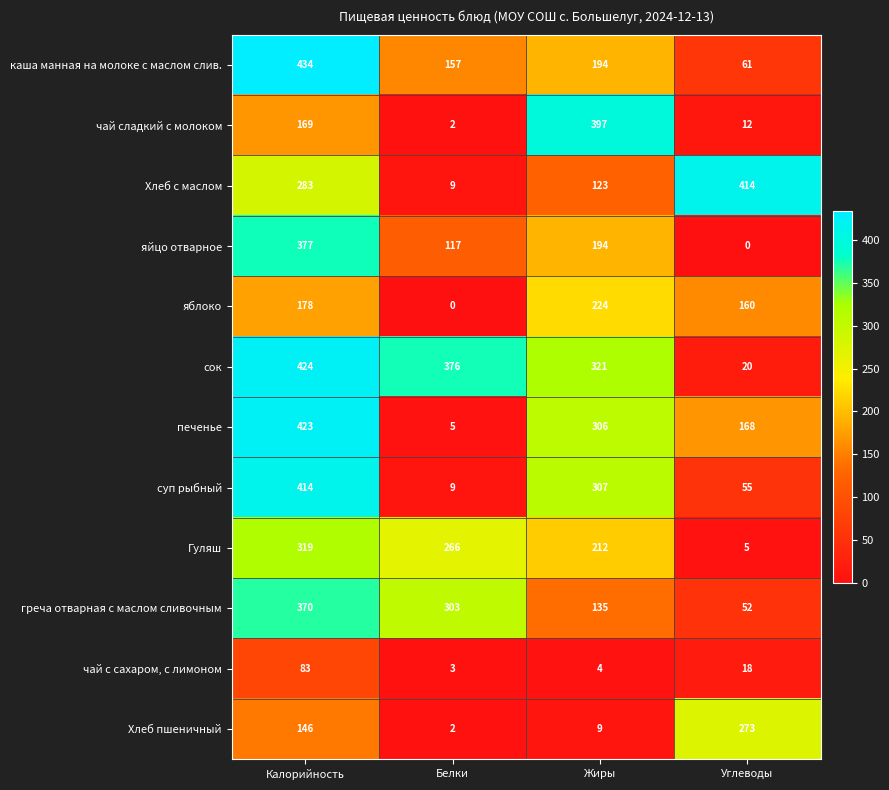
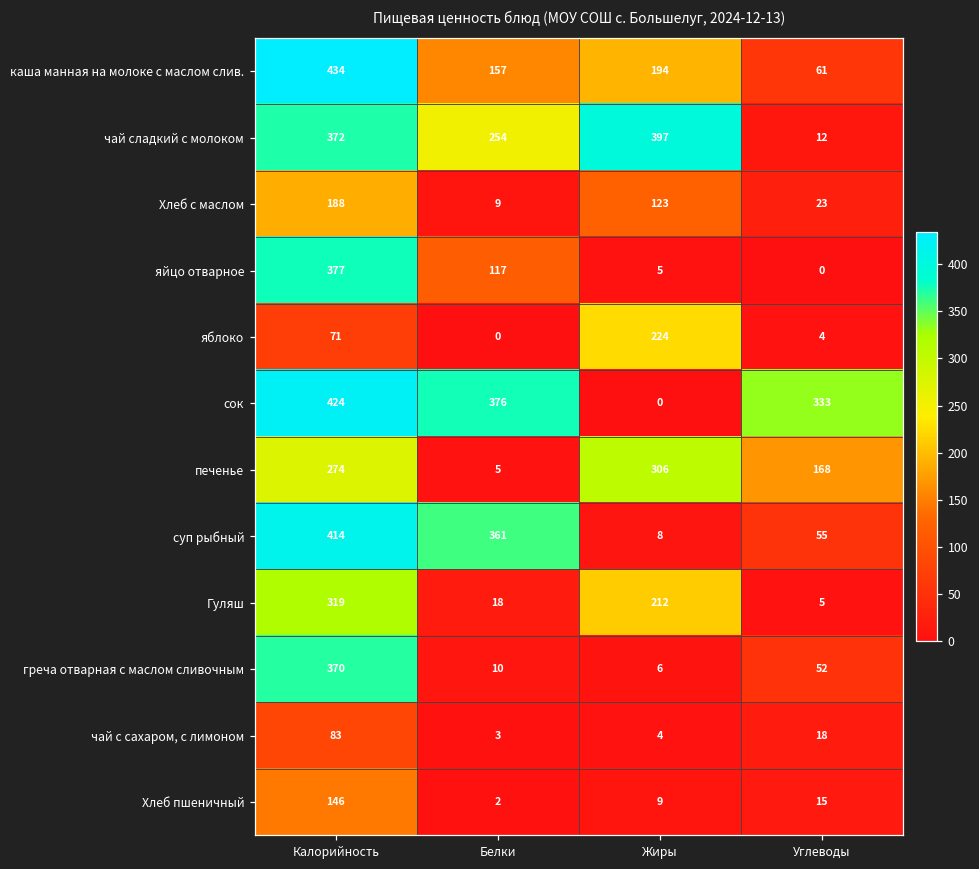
чай сладкий с молоком, Калорийность: 169 -> 372
чай сладкий с молоком, Белки: 2 -> 254
Хлеб с маслом, Калорийность: 283 -> 188
Хлеб с маслом, Углеводы: 414 -> 23
яйцо отварное, Жиры: 194 -> 5
яблоко, Калорийность: 178 -> 71
яблоко, Углеводы: 160 -> 4
сок, Жиры: 321 -> 0
сок, Углеводы: 20 -> 333
печенье, Калорийность: 423 -> 274
суп рыбный, Белки: 9 -> 361
суп рыбный, Жиры: 307 -> 8
Гуляш, Белки: 266 -> 18
греча отварная с маслом сливочным, Белки: 303 -> 10
греча отварная с маслом сливочным, Жиры: 135 -> 6
Хлеб пшеничный, Углеводы: 273 -> 15
